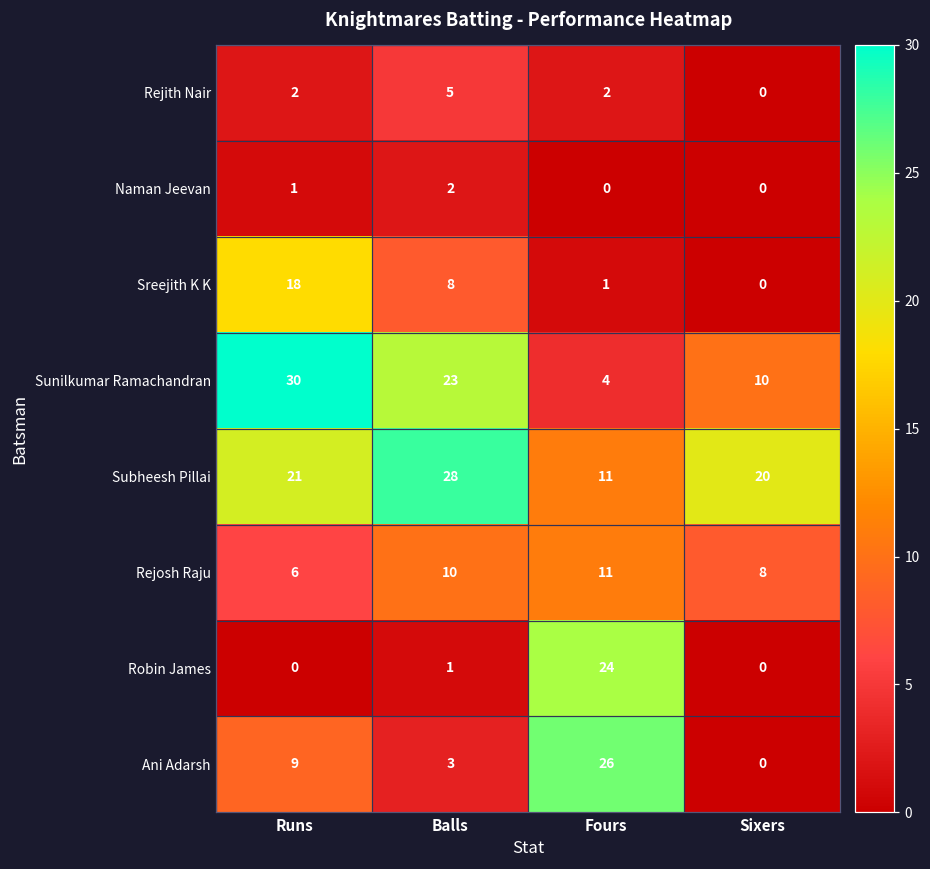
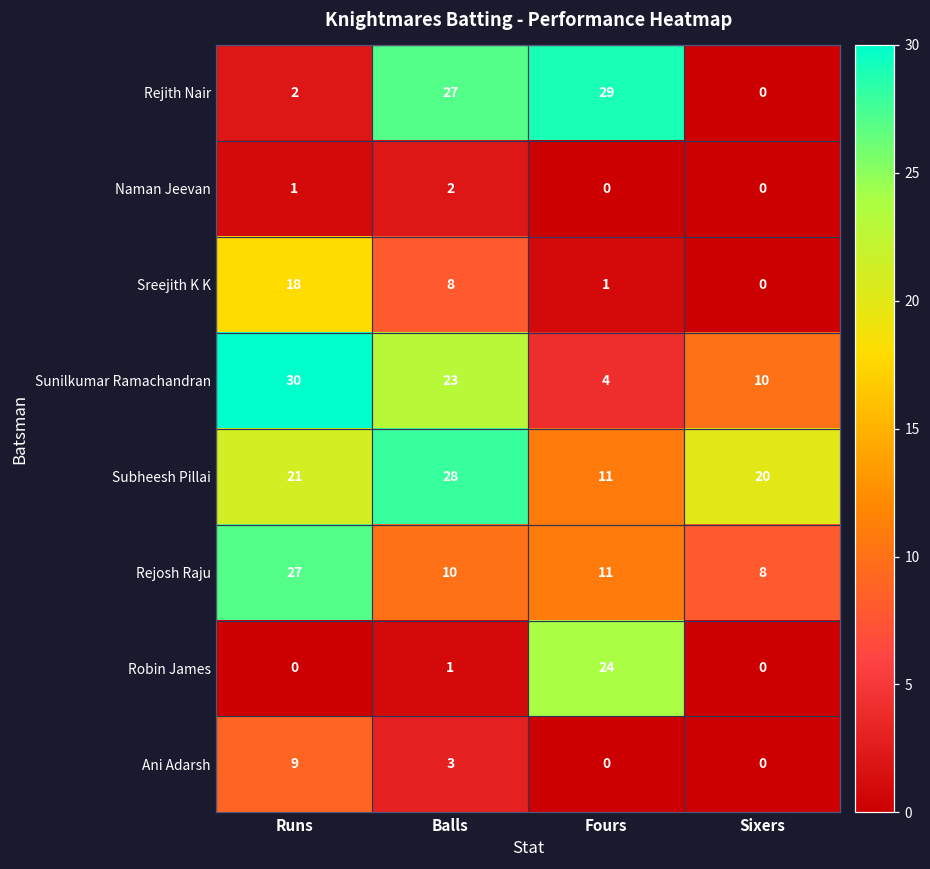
Rejith Nair, Balls: 5 -> 27
Rejith Nair, Fours: 2 -> 29
Rejosh Raju, Runs: 6 -> 27
Ani Adarsh, Fours: 26 -> 0
